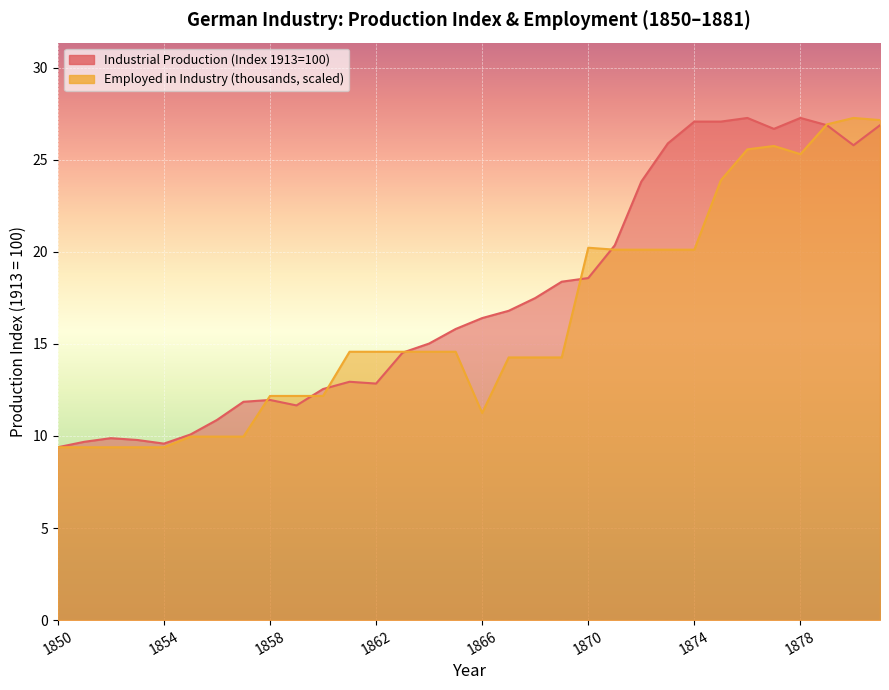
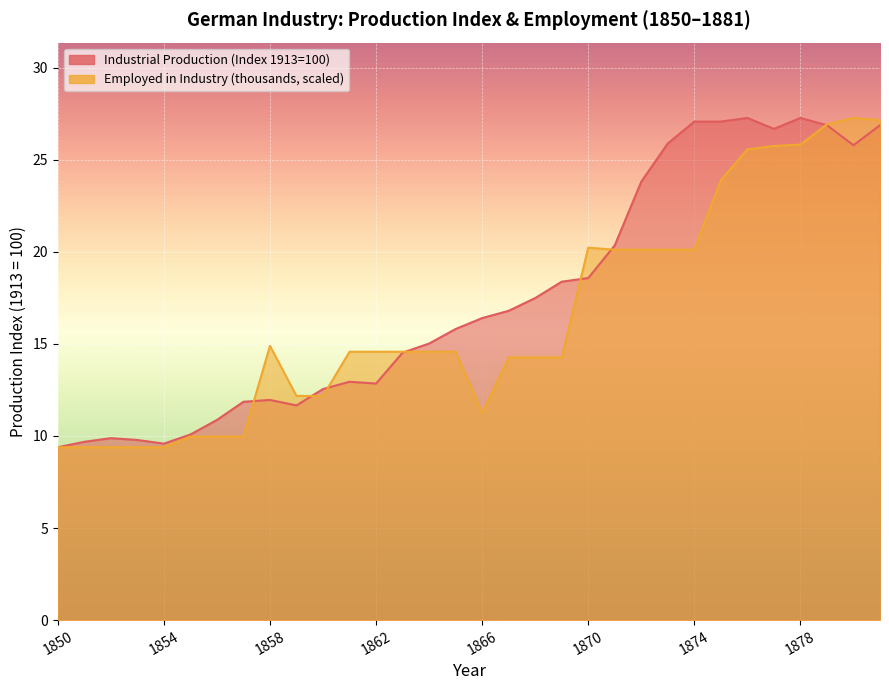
Employed in Industry (thousands, scaled), 1858: 12.3 -> 15.1
Employed in Industry (thousands, scaled), 1878: 25.6 -> 26.1
